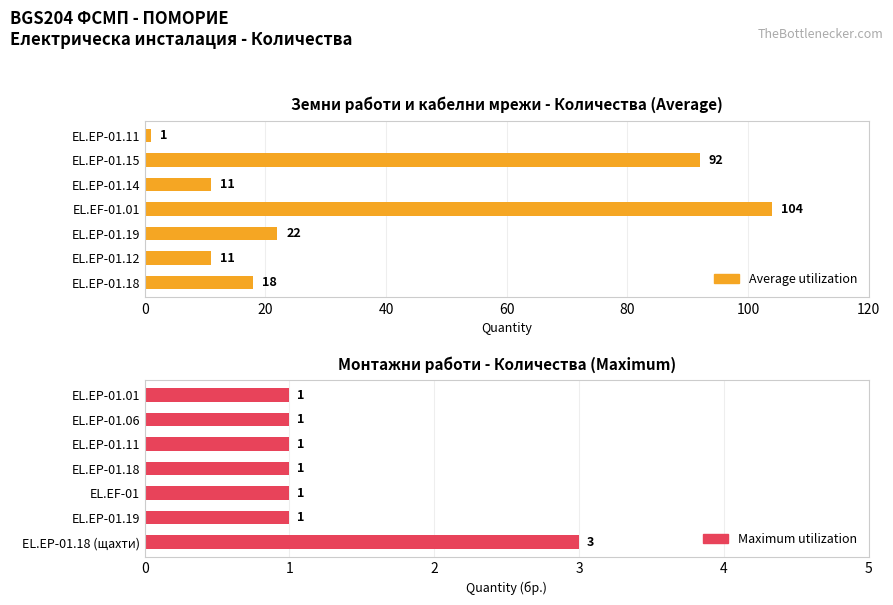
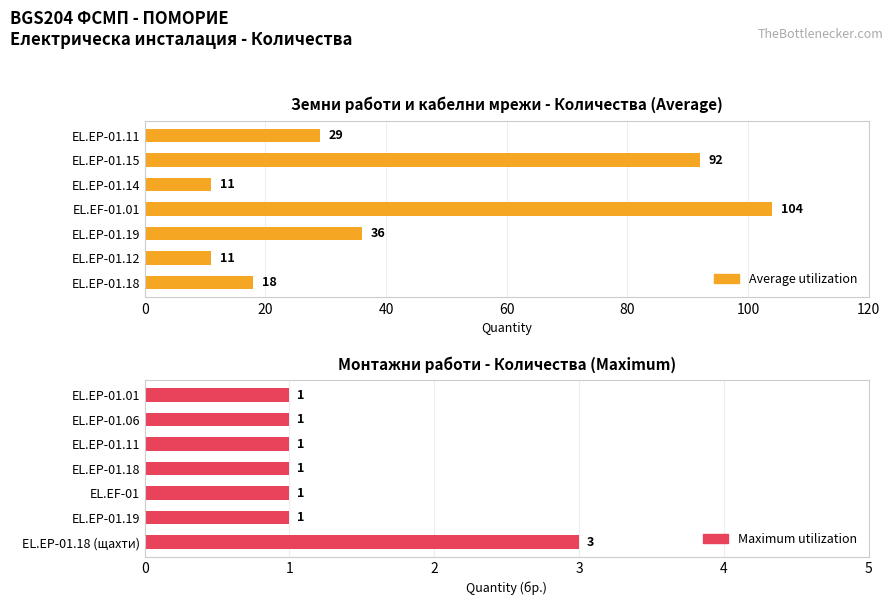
Земни работи и кабелни мрежи - Количества (Average), EL.EP-01.11: 1 -> 29
Земни работи и кабелни мрежи - Количества (Average), EL.EP-01.19: 22 -> 36
